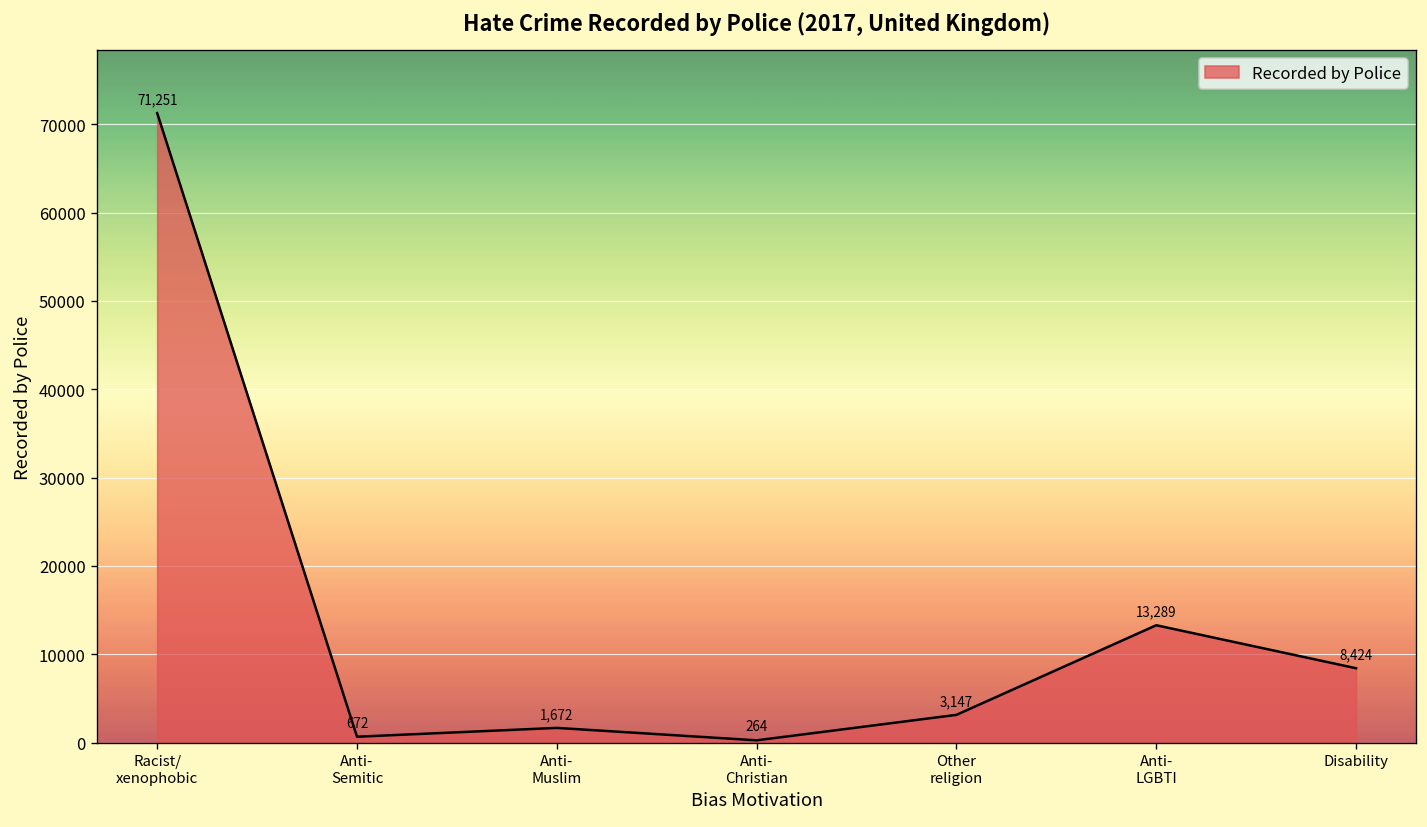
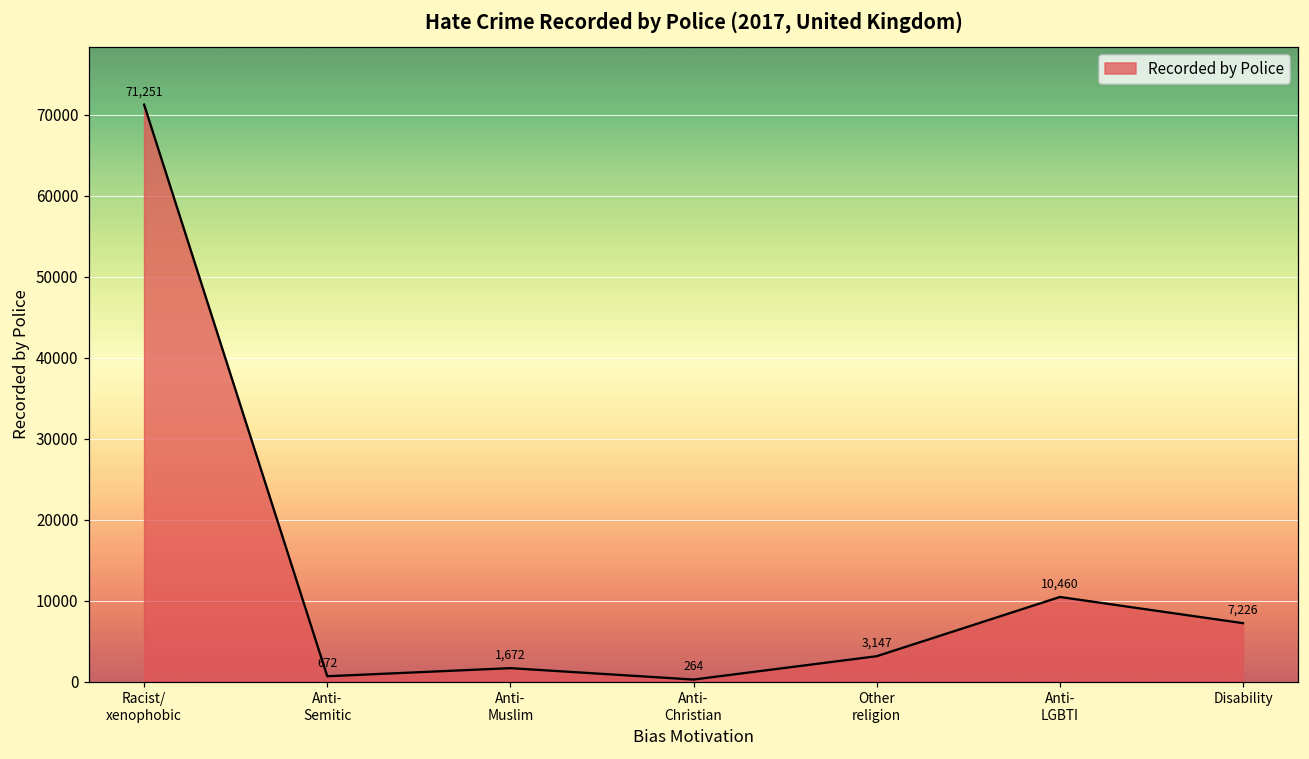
Anti- LGBTI: 13,289 -> 10,460
Disability: 8,424 -> 7,226
